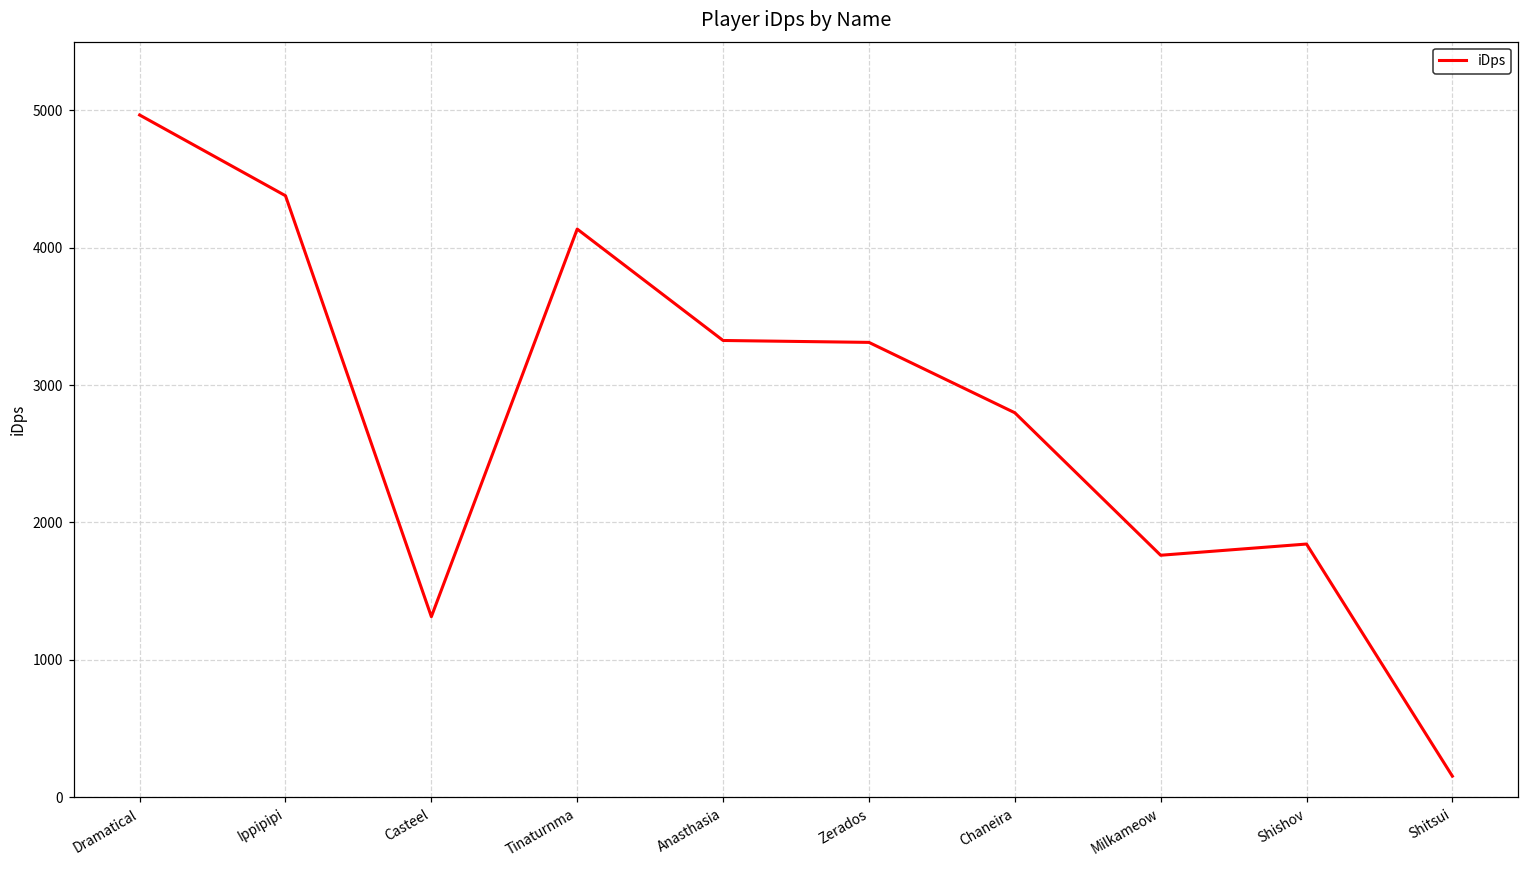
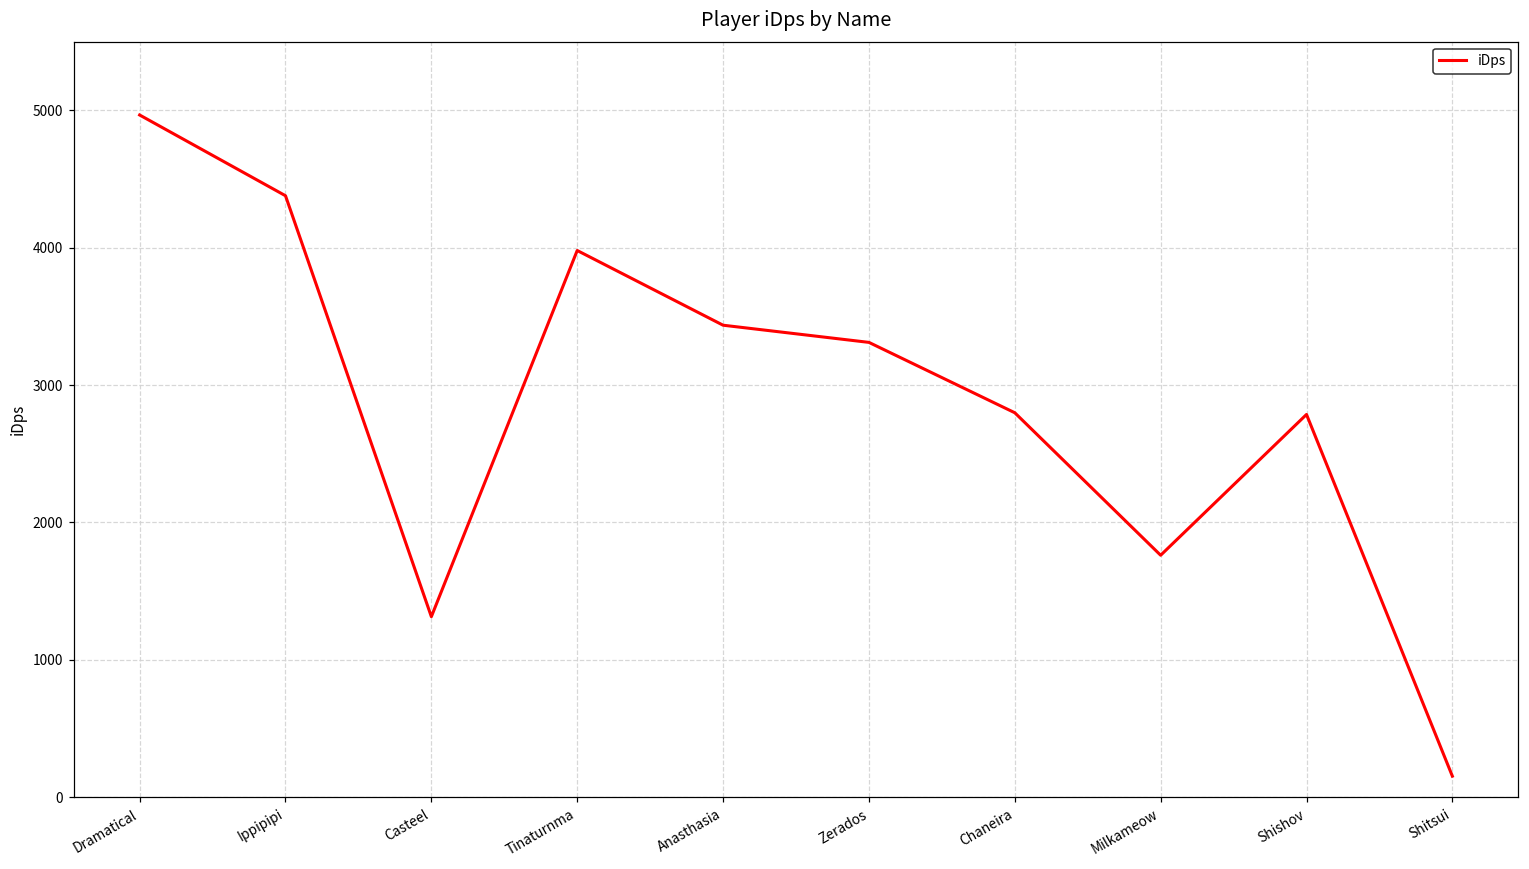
Tinaturnma: 4140 -> 3980
Anasthasia: 3320 -> 3440
Shishov: 1840 -> 2790
